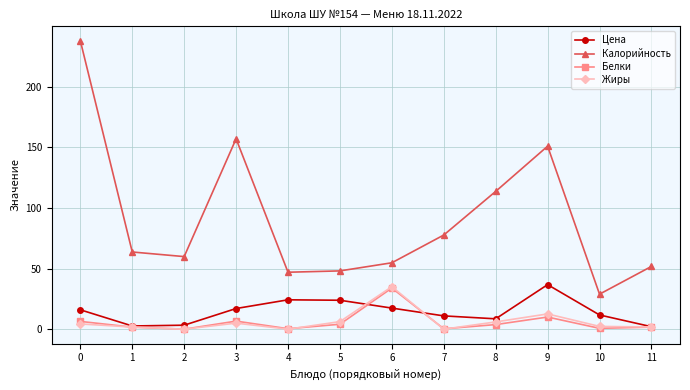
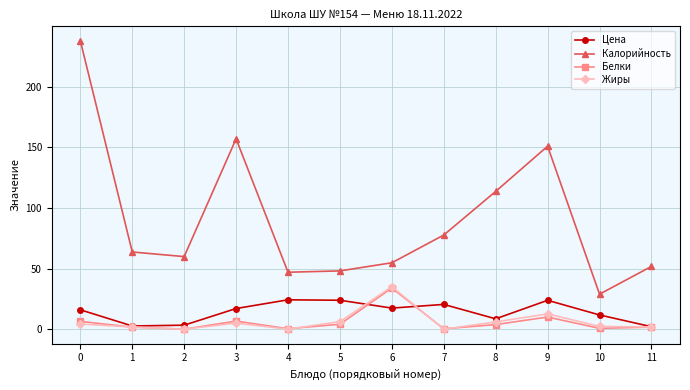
Цена, 7: 11 -> 20
Цена, 9: 37 -> 24
